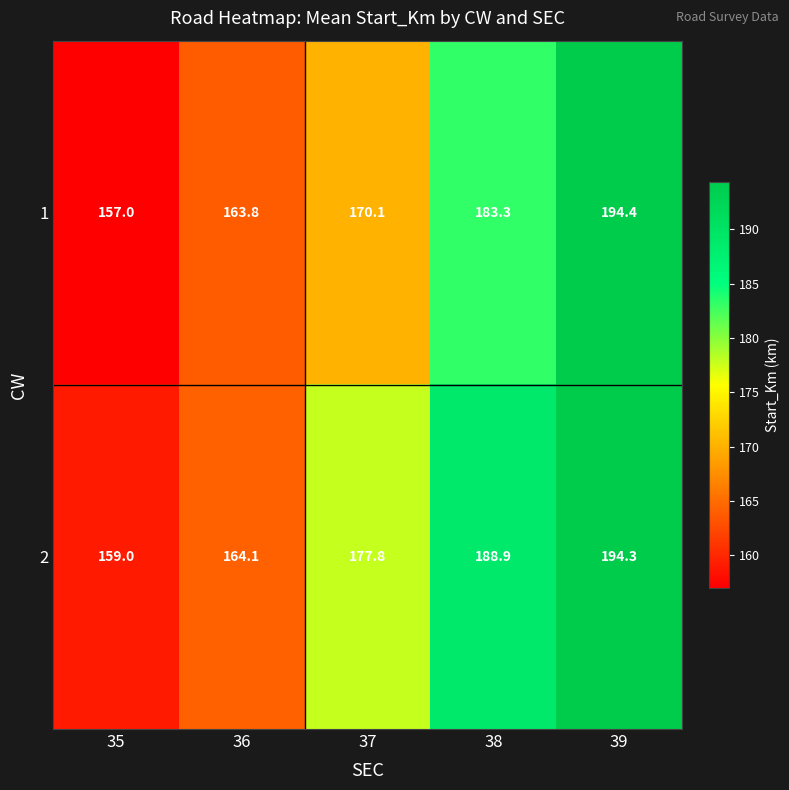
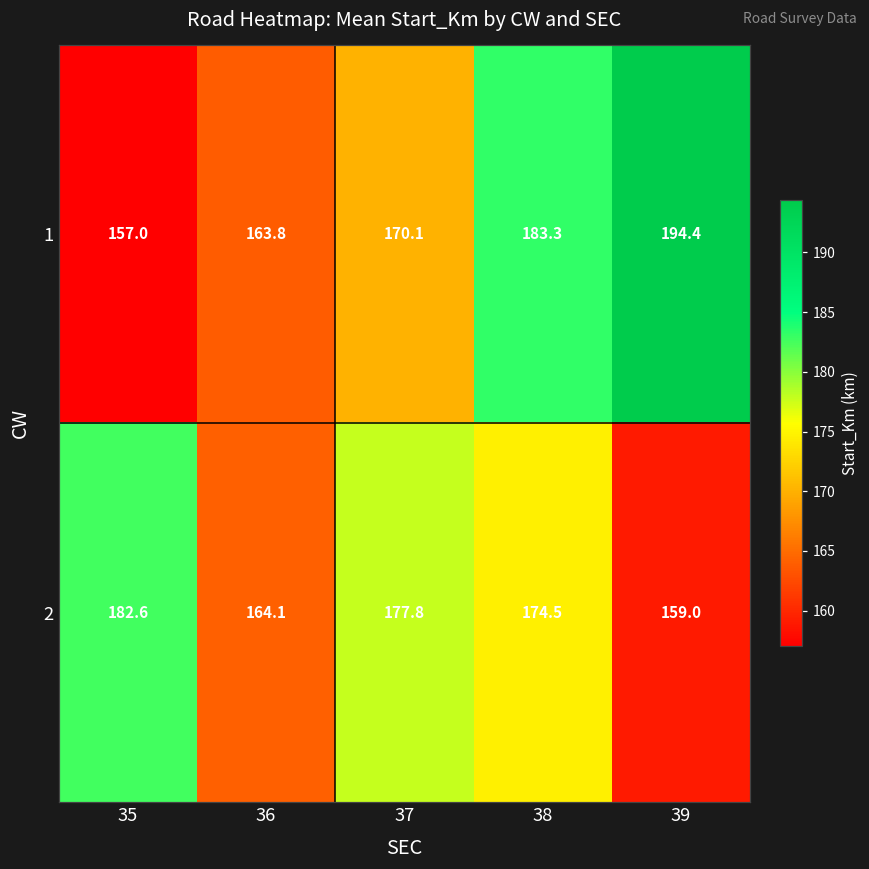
2, 35: 159.0 -> 182.6
2, 38: 188.9 -> 174.5
2, 39: 194.3 -> 159.0
